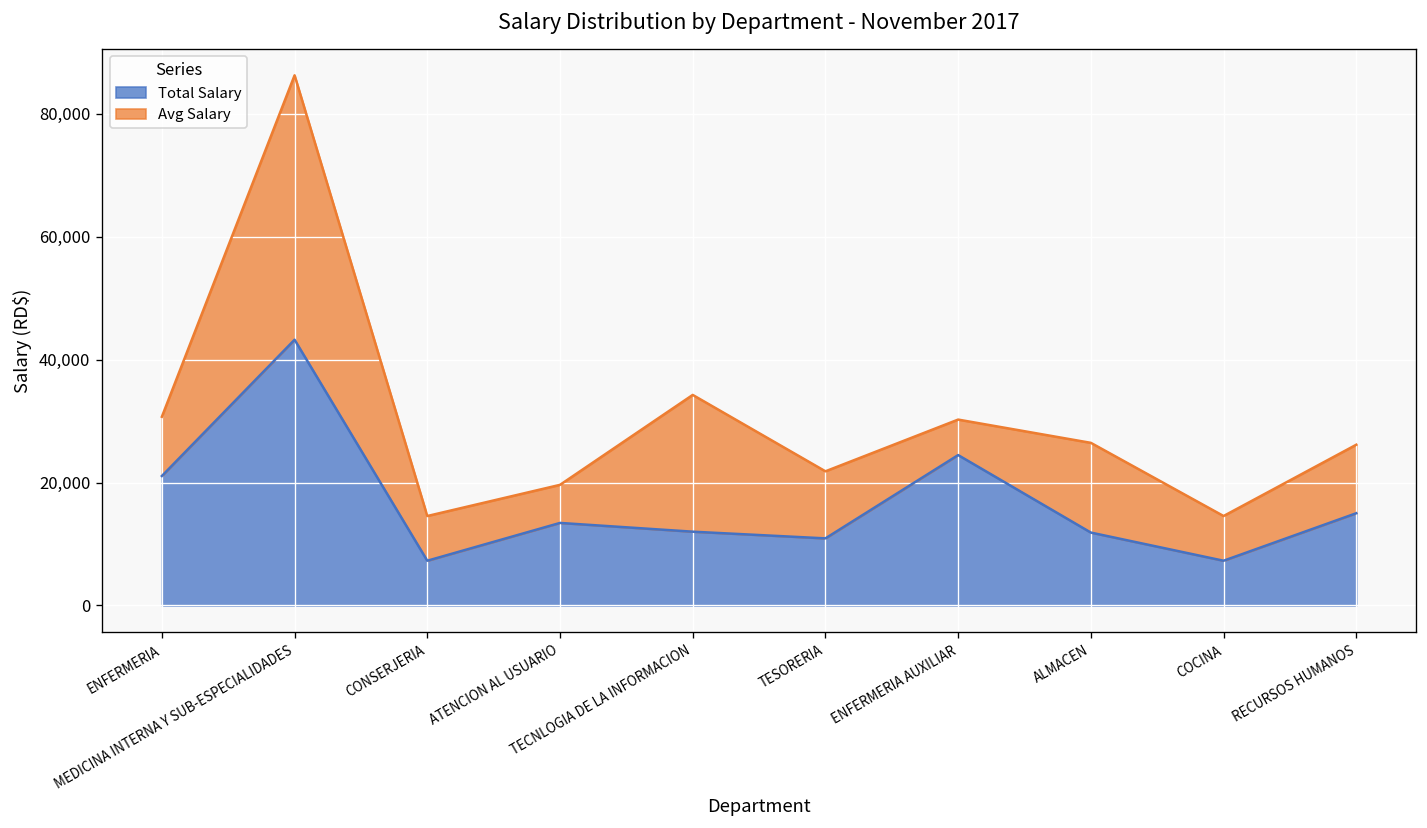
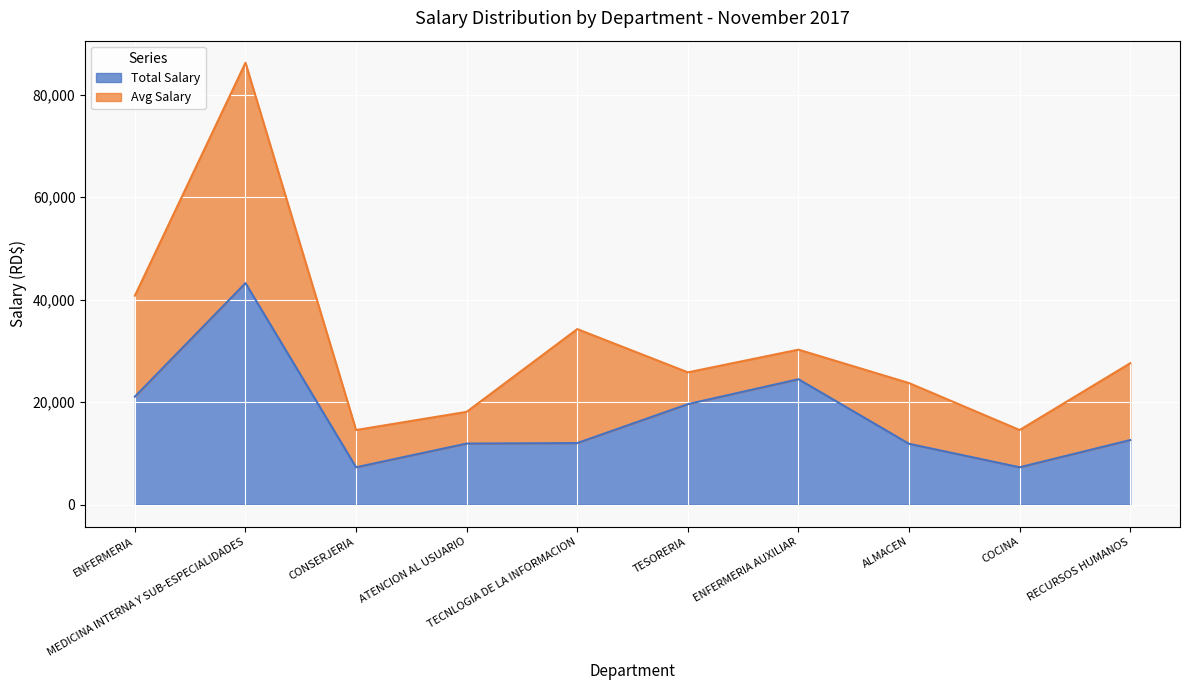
Avg Salary, ENFERMERIA: 10,000 -> 20,000
Total Salary, ATENCION AL USUARIO: 13,000 -> 12,000
Total Salary, TESORERIA: 11,000 -> 20,000
Avg Salary, TESORERIA: 11,000 -> 6,000
Avg Salary, ALMACEN: 15,000 -> 12,000
Total Salary, RECURSOS HUMANOS: 15,000 -> 13,000
Avg Salary, RECURSOS HUMANOS: 11,000 -> 15,000
